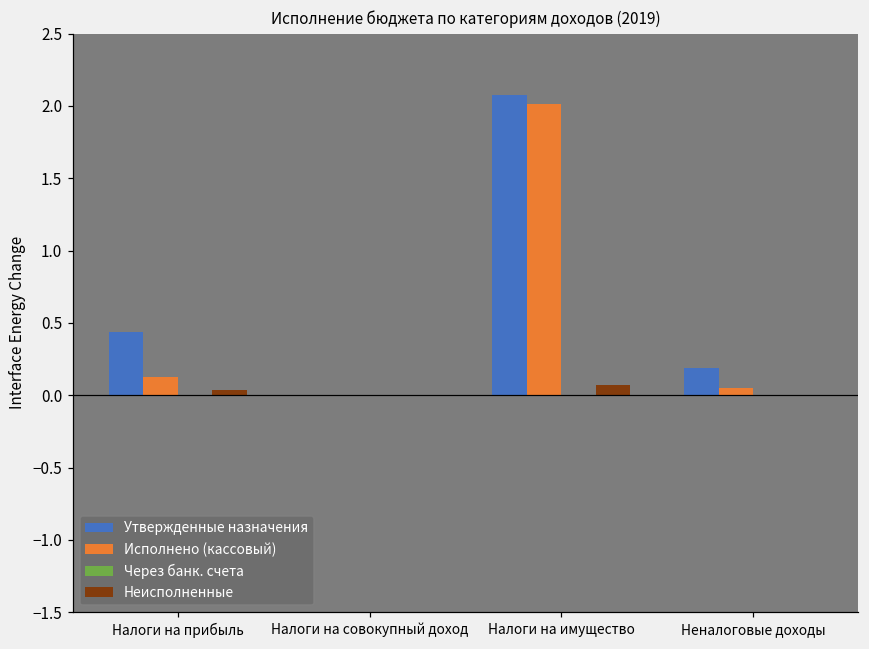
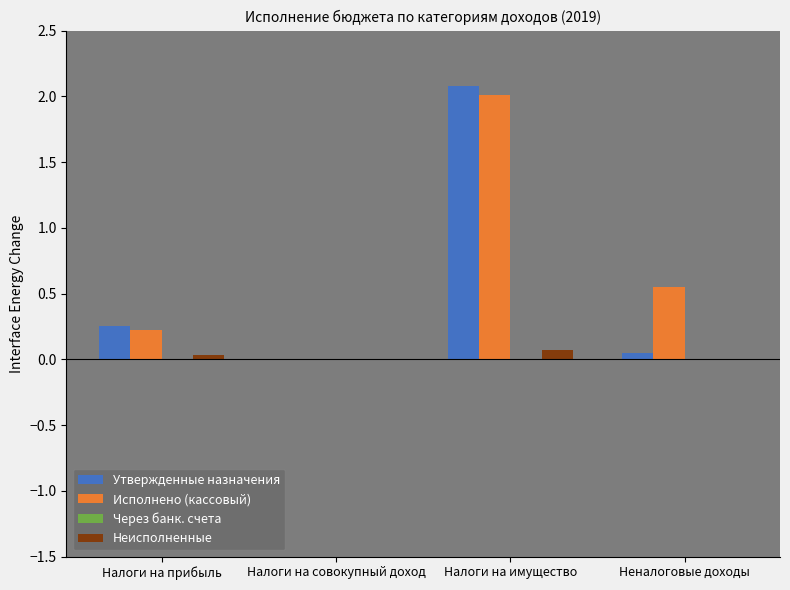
Утвержденные назначения, Налоги на прибыль: 0.44 -> 0.26
Исполнено (кассовый), Налоги на прибыль: 0.13 -> 0.22
Утвержденные назначения, Неналоговые доходы: 0.19 -> 0.05
Исполнено (кассовый), Неналоговые доходы: 0.05 -> 0.55
